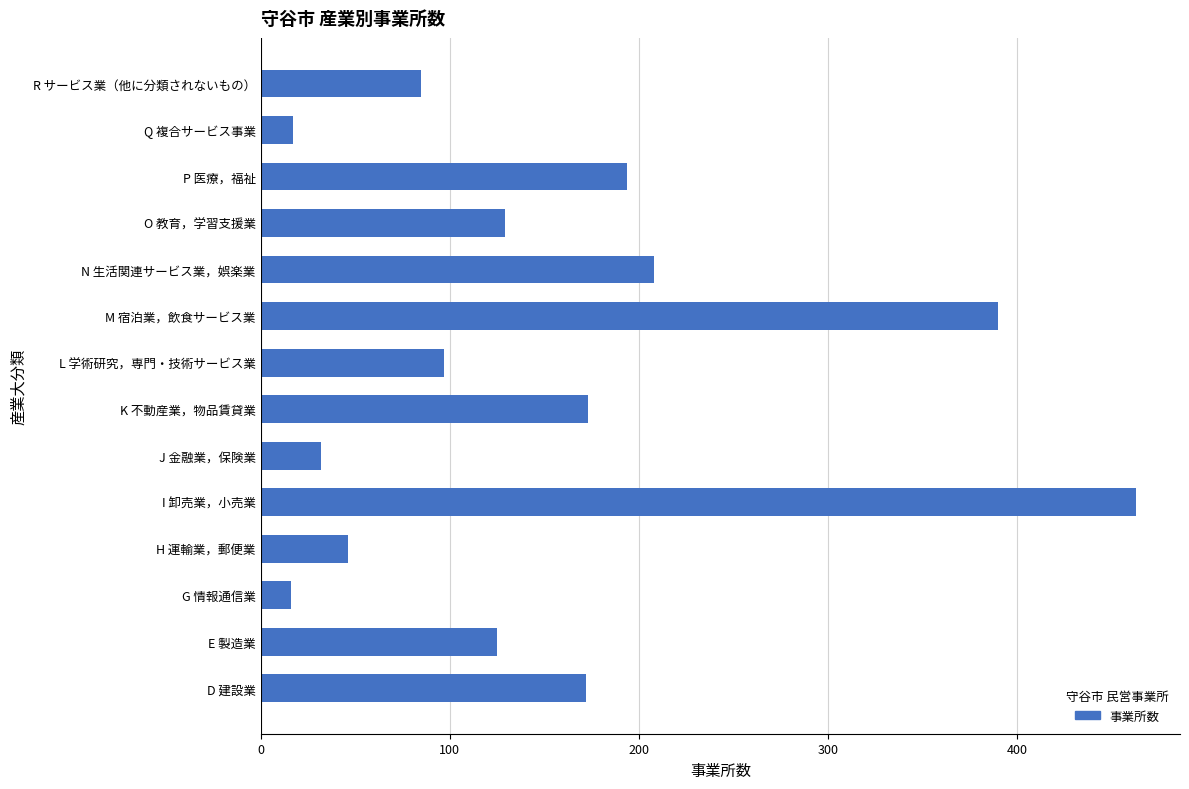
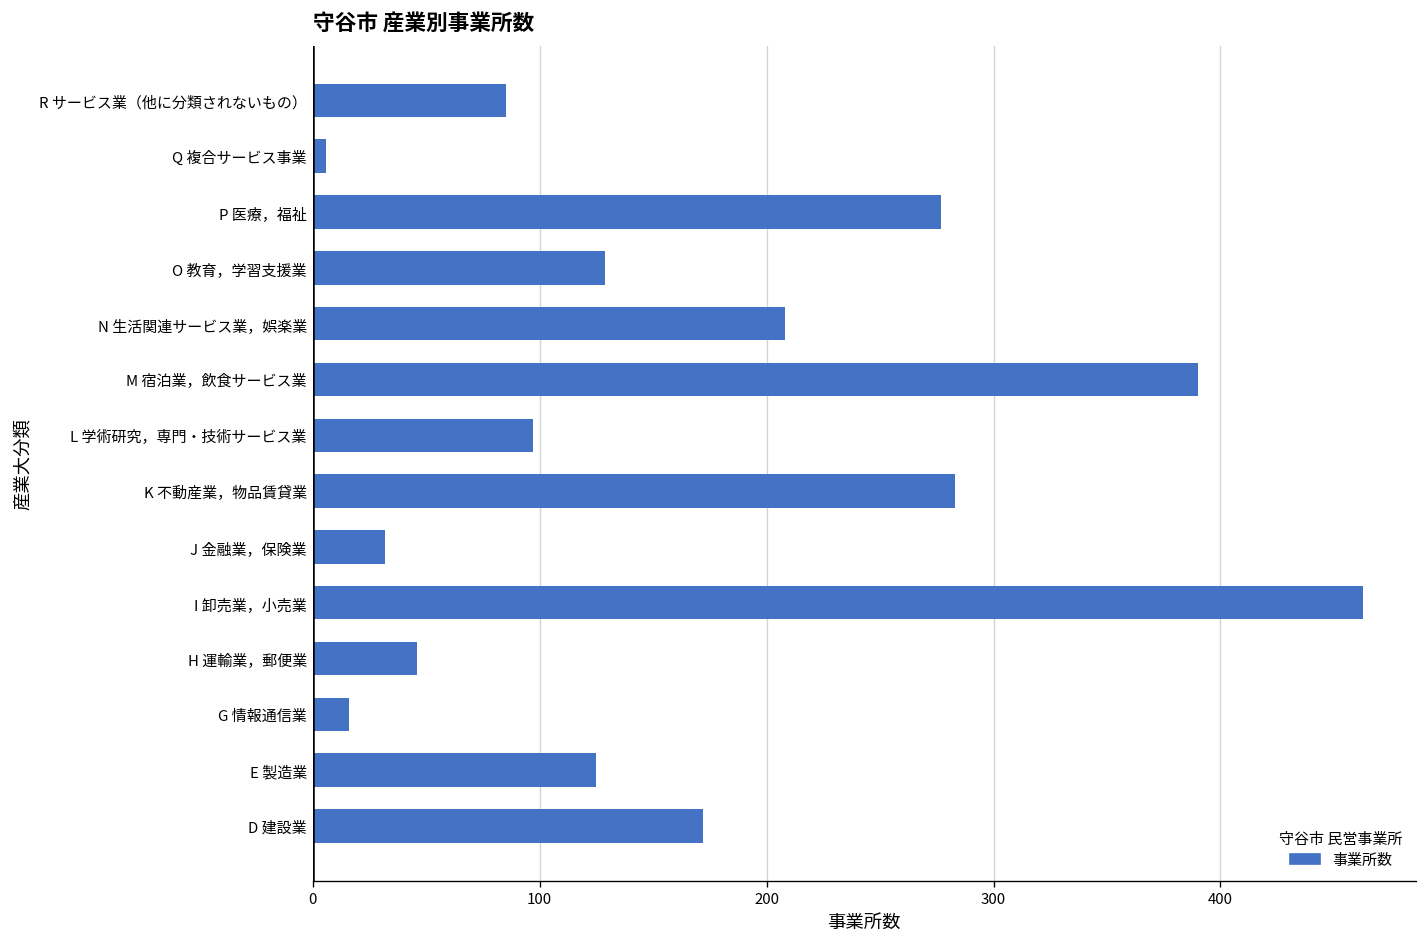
Q 複合サービス事業: 17 -> 6
P 医療，福祉: 194 -> 277
K 不動産業，物品賃貸業: 173 -> 283
